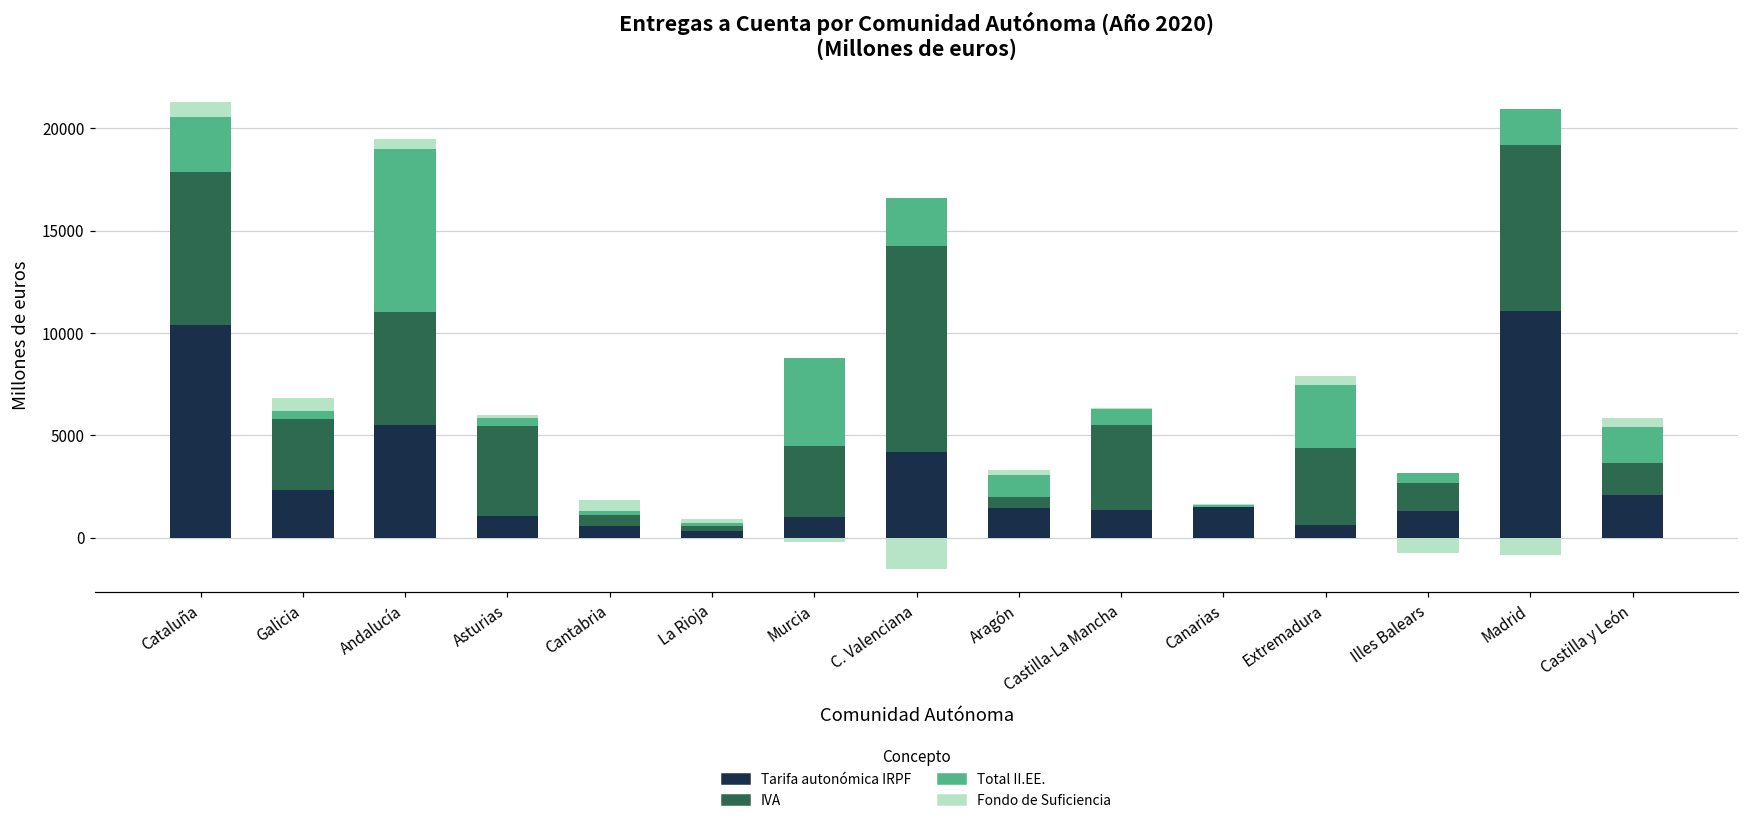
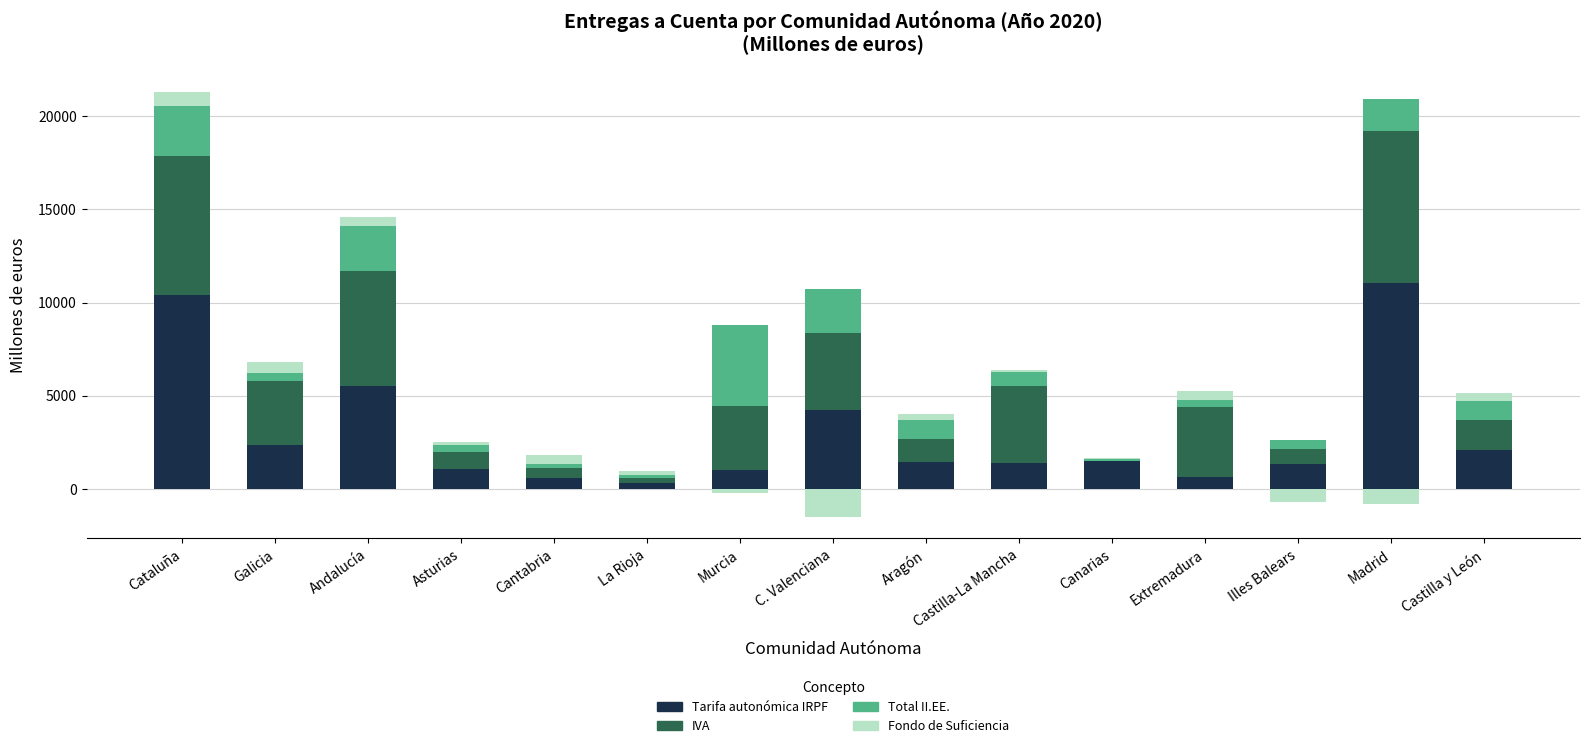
IVA, Andalucía: 5500 -> 6200
Total II.EE., Andalucía: 8000 -> 2400
IVA, Asturias: 4400 -> 900
IVA, C. Valenciana: 10000 -> 4200
IVA, Aragón: 500 -> 1200
Total II.EE., Extremadura: 3100 -> 400
IVA, Illes Balears: 1400 -> 800
Total II.EE., Castilla y León: 1800 -> 1100
